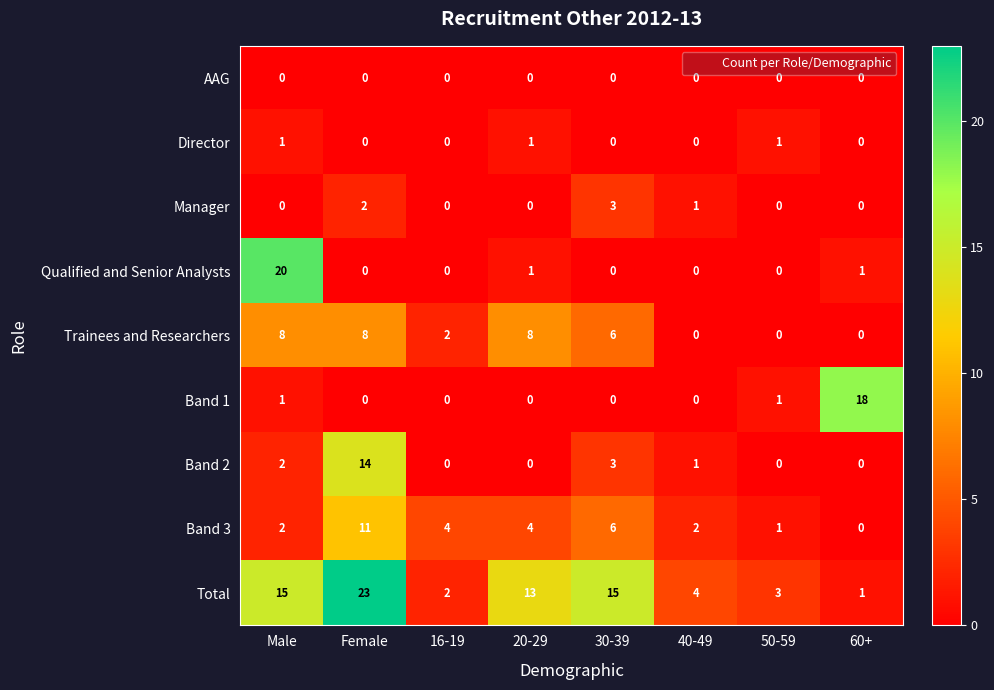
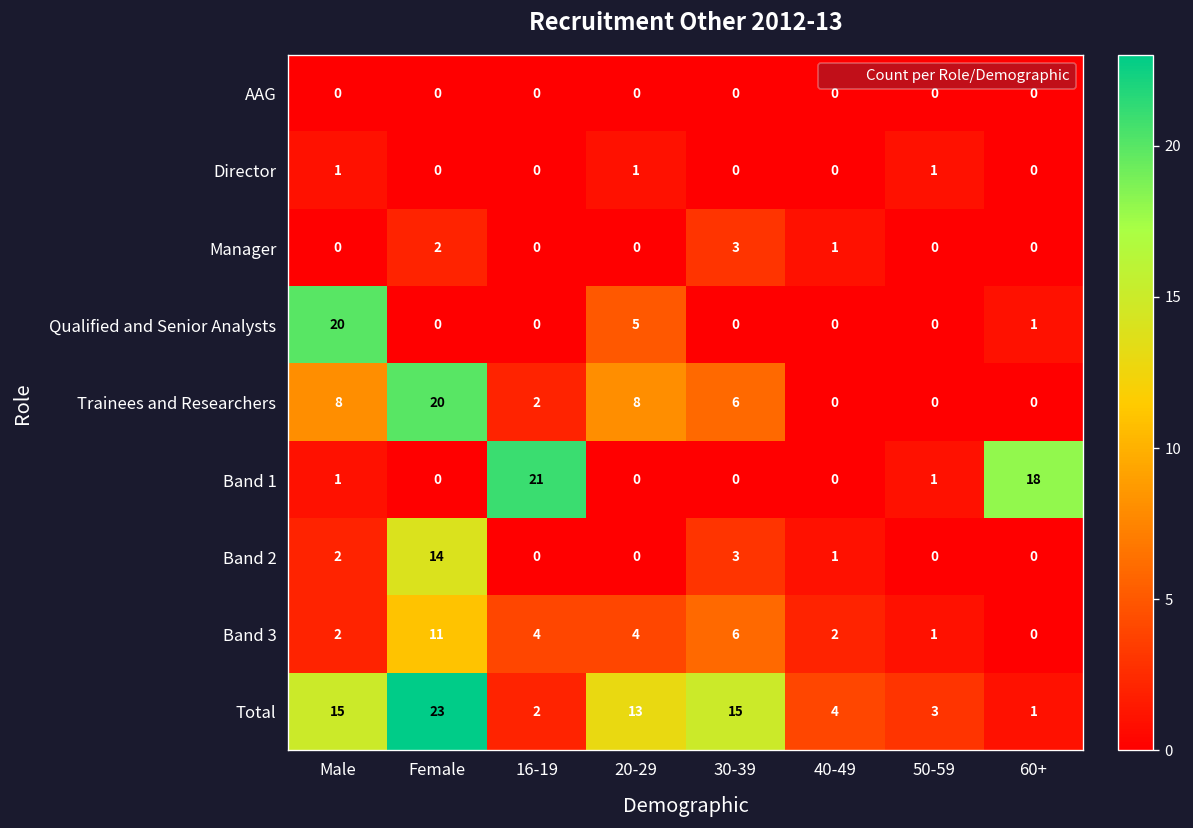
Qualified and Senior Analysts, 20-29: 1 -> 5
Trainees and Researchers, Female: 8 -> 20
Band 1, 16-19: 0 -> 21
